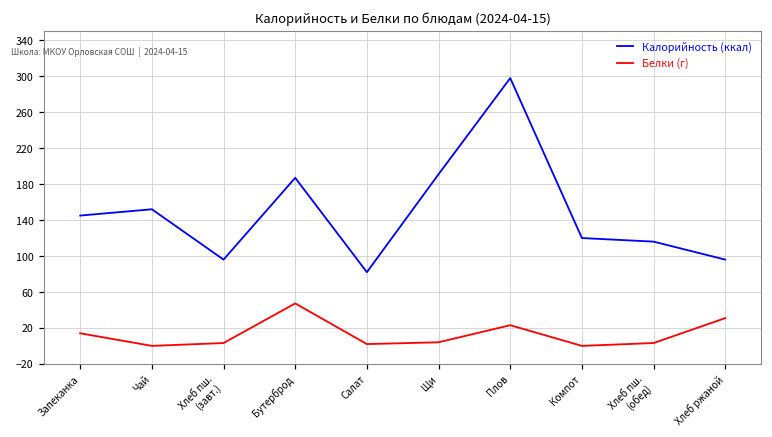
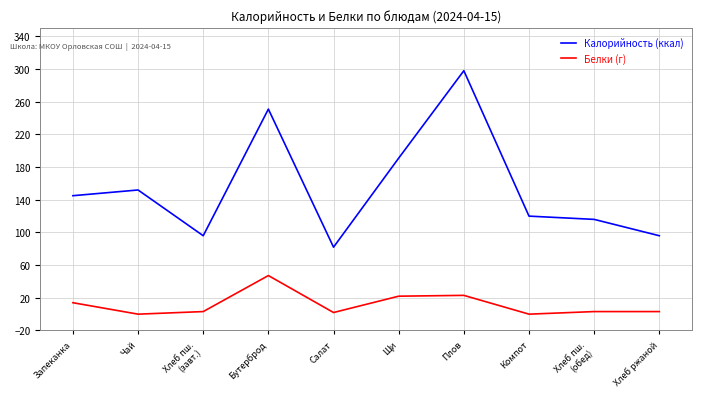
Калорийность (ккал), Бутерброд: 190 -> 250
Белки (г), Щи: 0 -> 20
Белки (г), Хлеб ржаной: 30 -> 0
